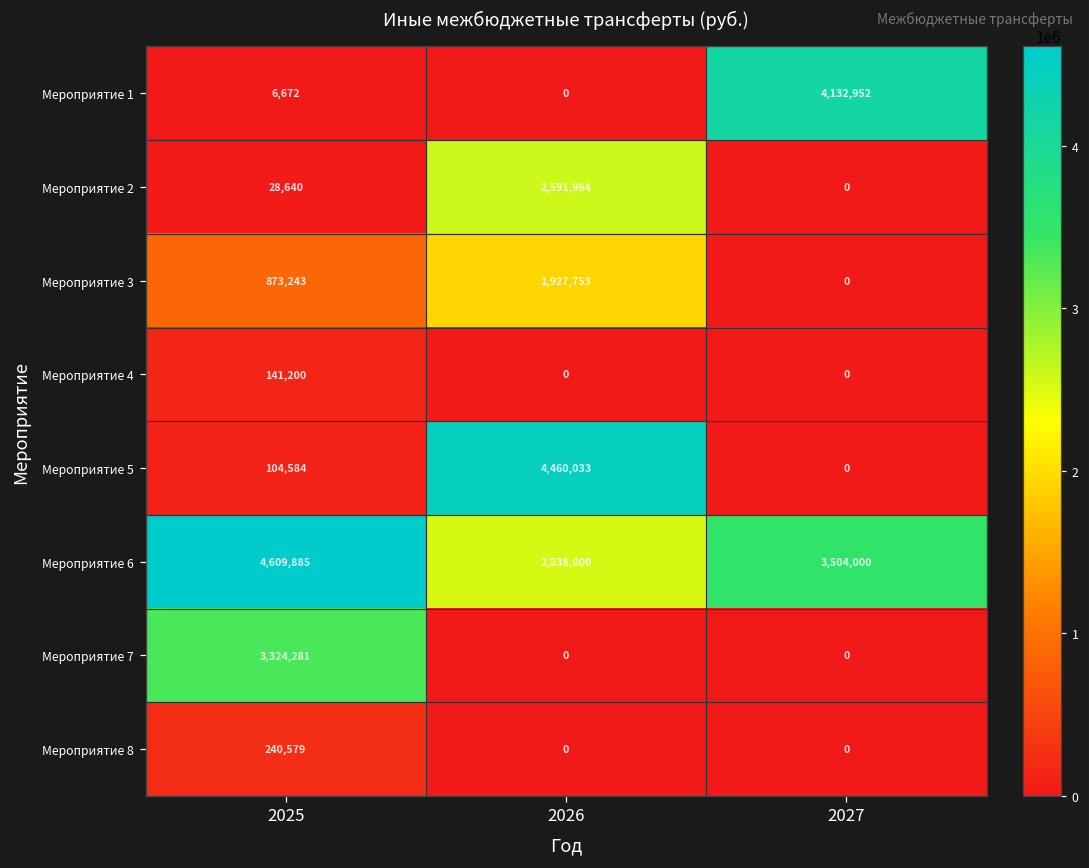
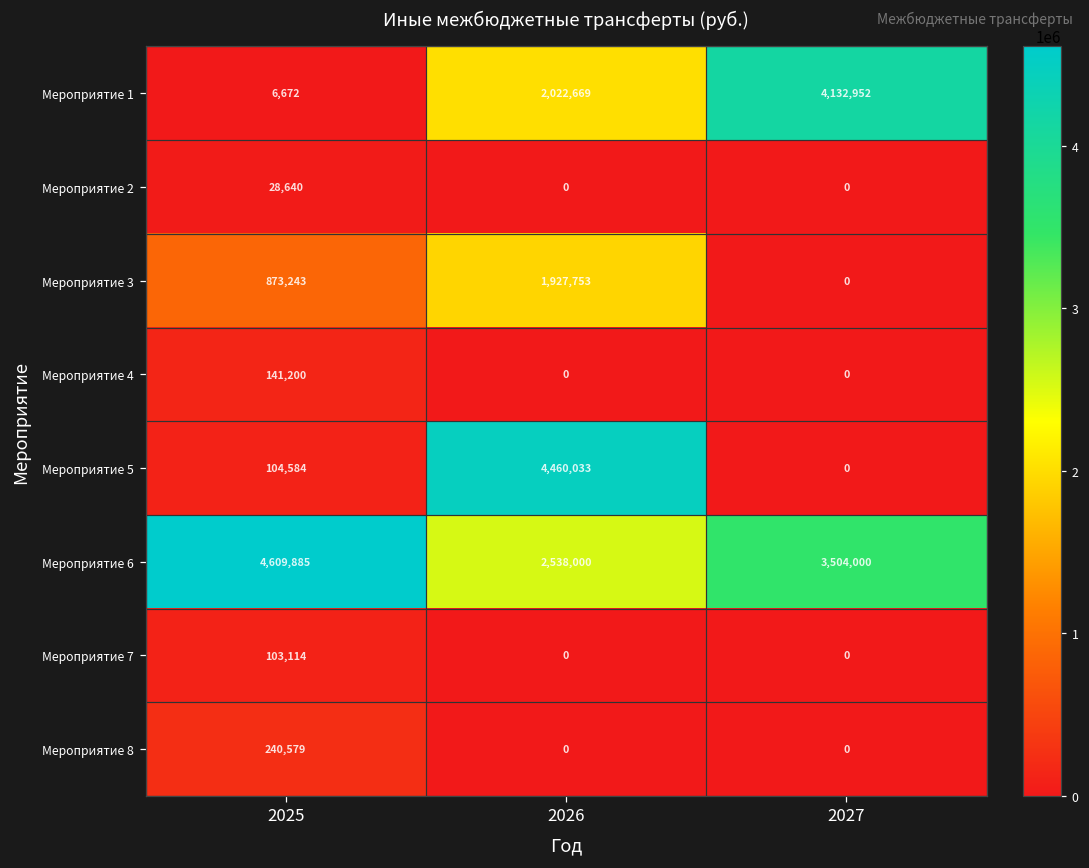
Мероприятие 1, 2026: 0 -> 2,022,669
Мероприятие 2, 2026: 2,591,964 -> 0
Мероприятие 7, 2025: 3,324,281 -> 103,114
